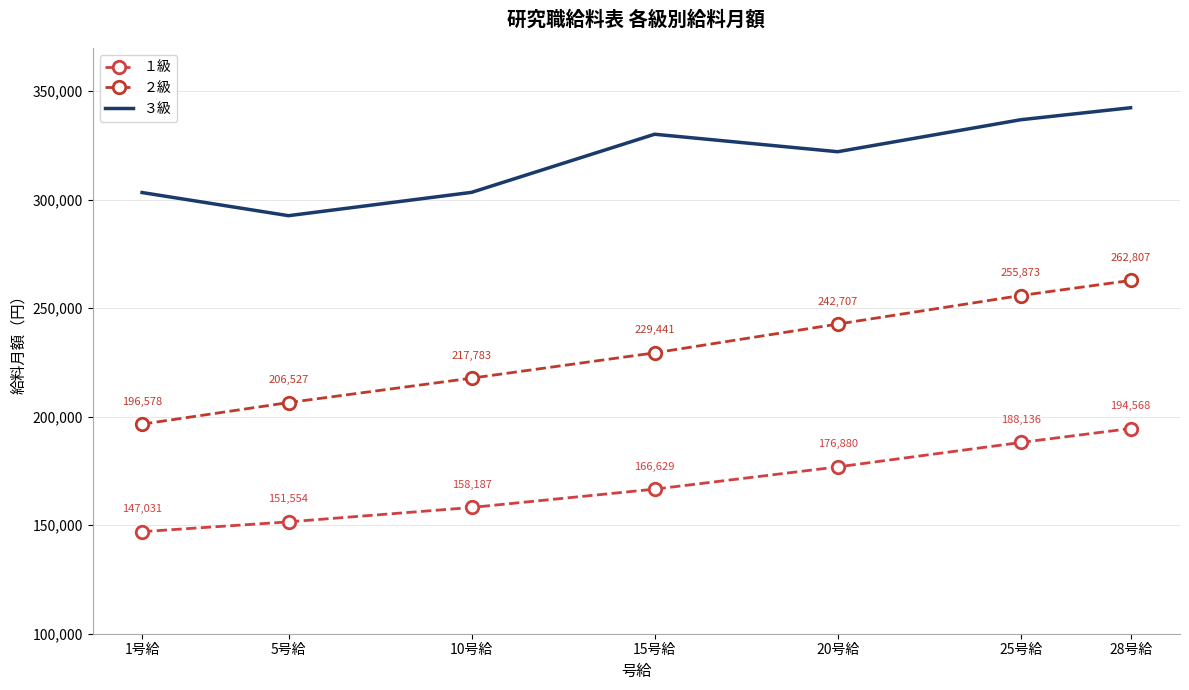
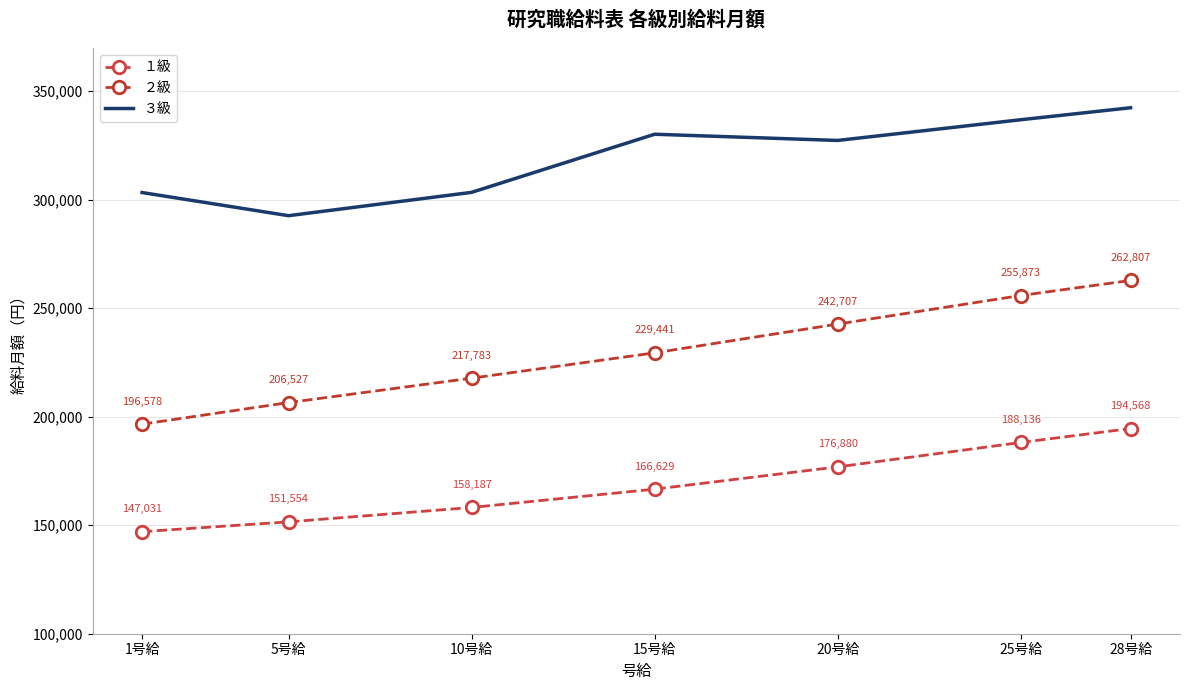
３級, 20号給: 322,000 -> 327,000
